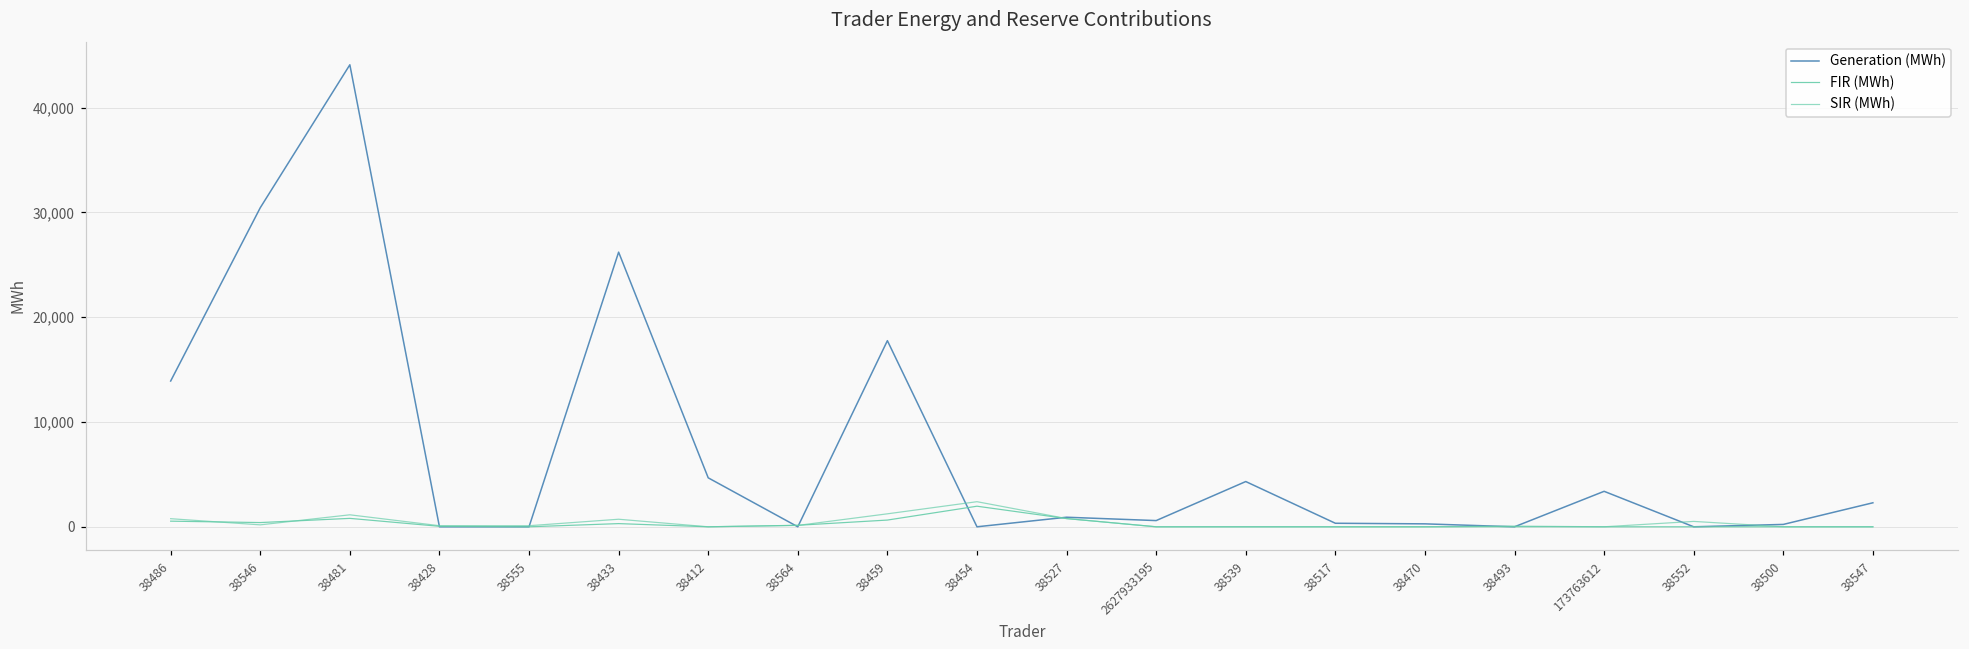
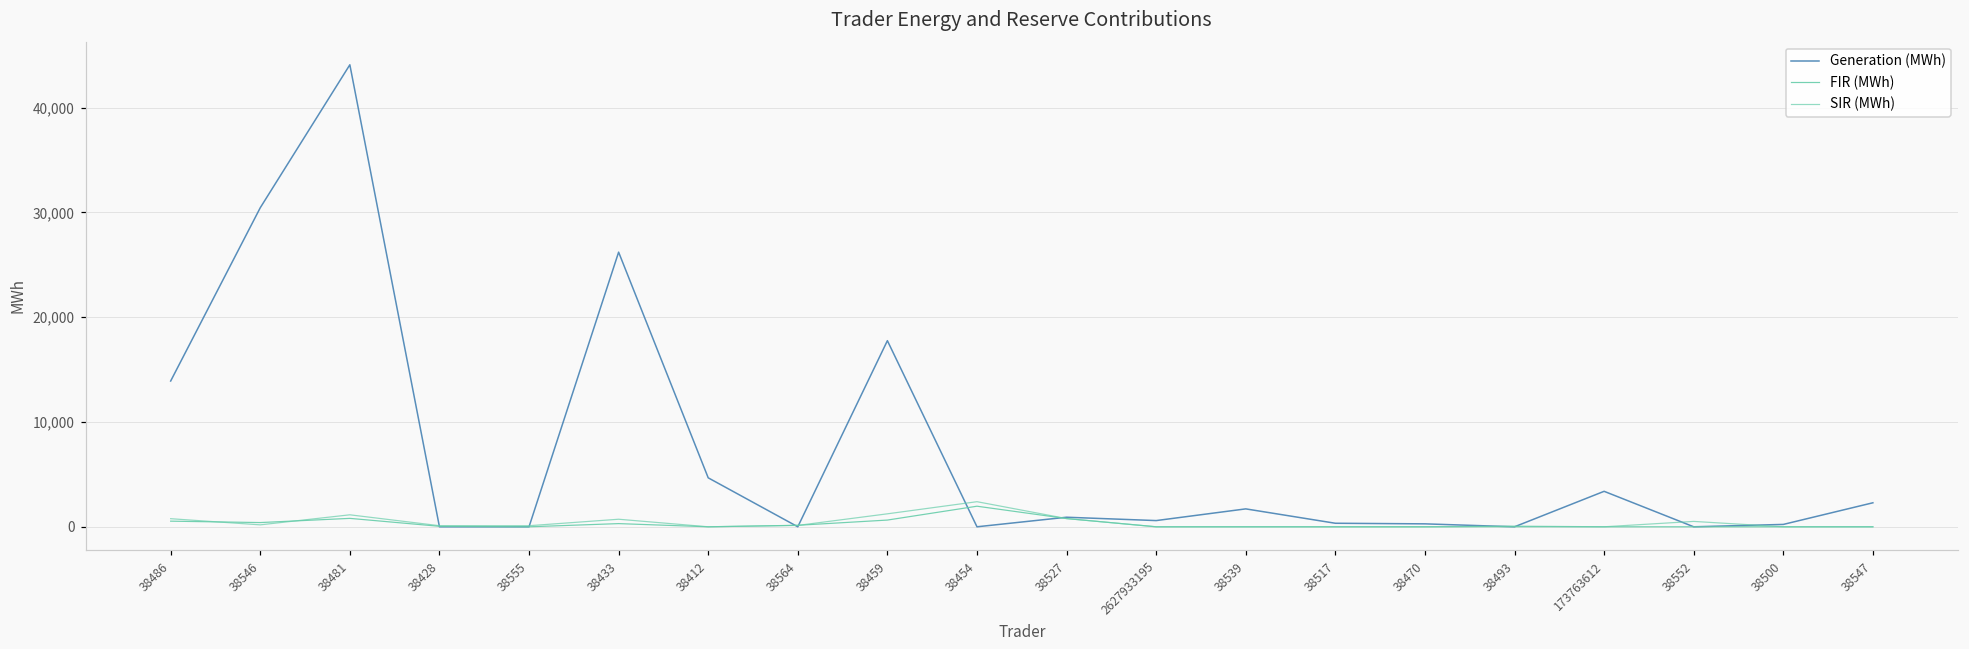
Generation (MWh), 38539: 4,000 -> 2,000
